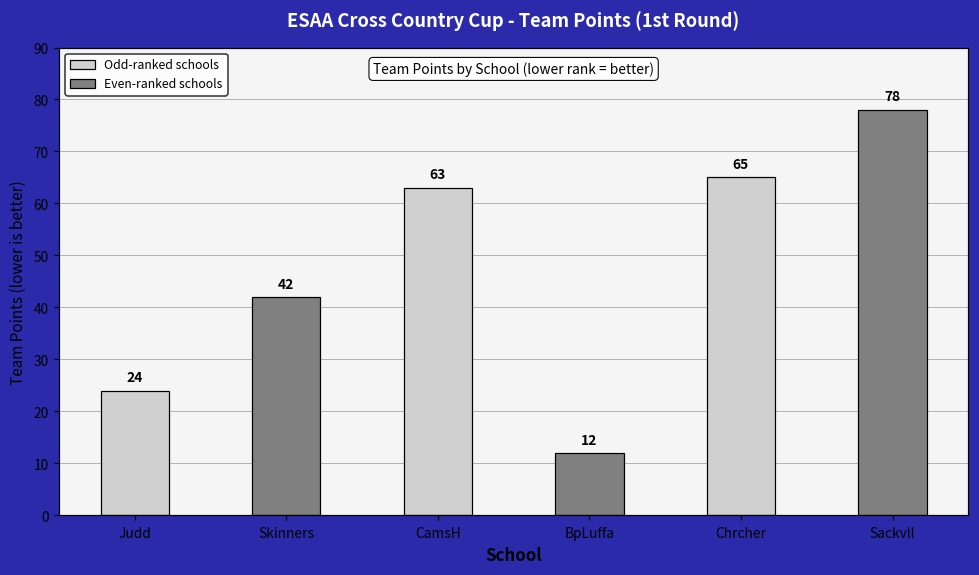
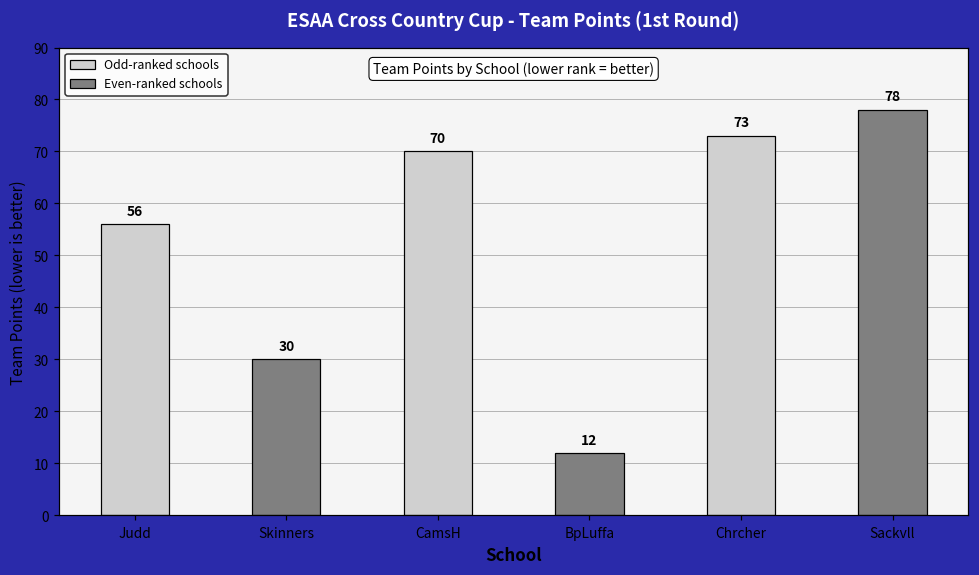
Judd: 24 -> 56
Skinners: 42 -> 30
CamsH: 63 -> 70
Chrcher: 65 -> 73
